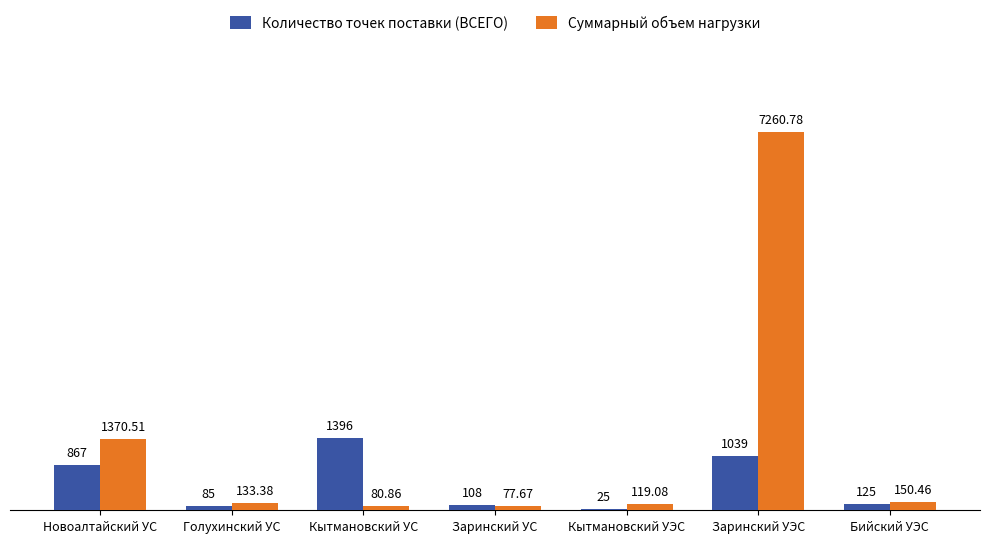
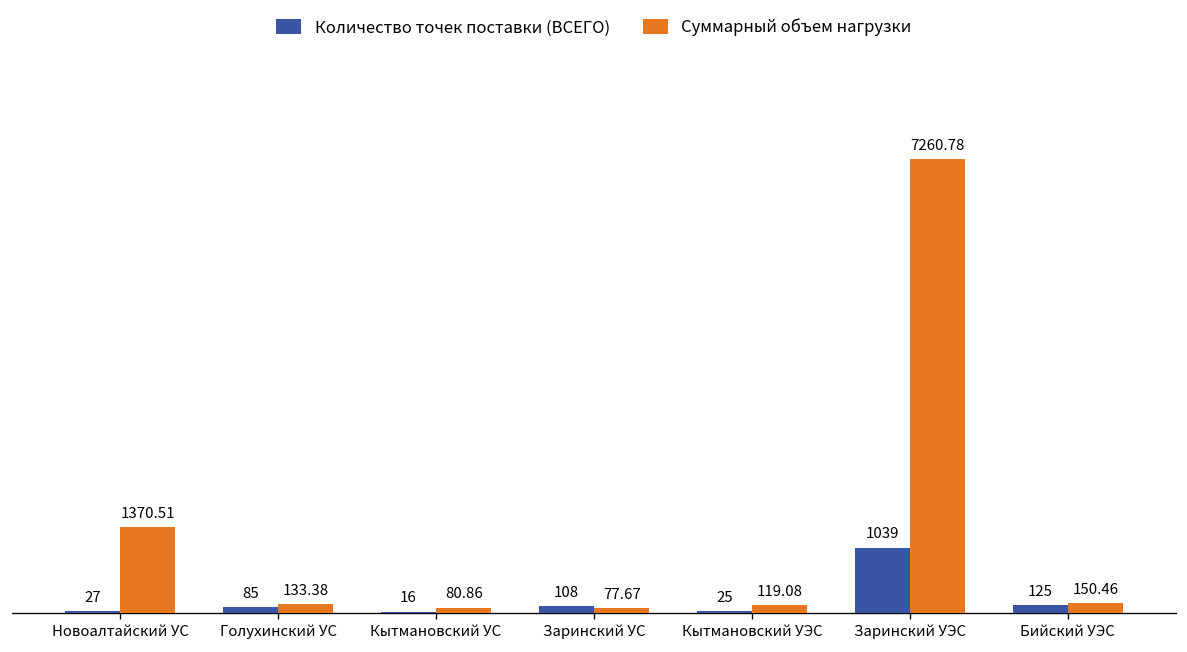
Количество точек поставки (ВСЕГО), Новоалтайский УС: 867 -> 27
Количество точек поставки (ВСЕГО), Кытмановский УС: 1396 -> 16
